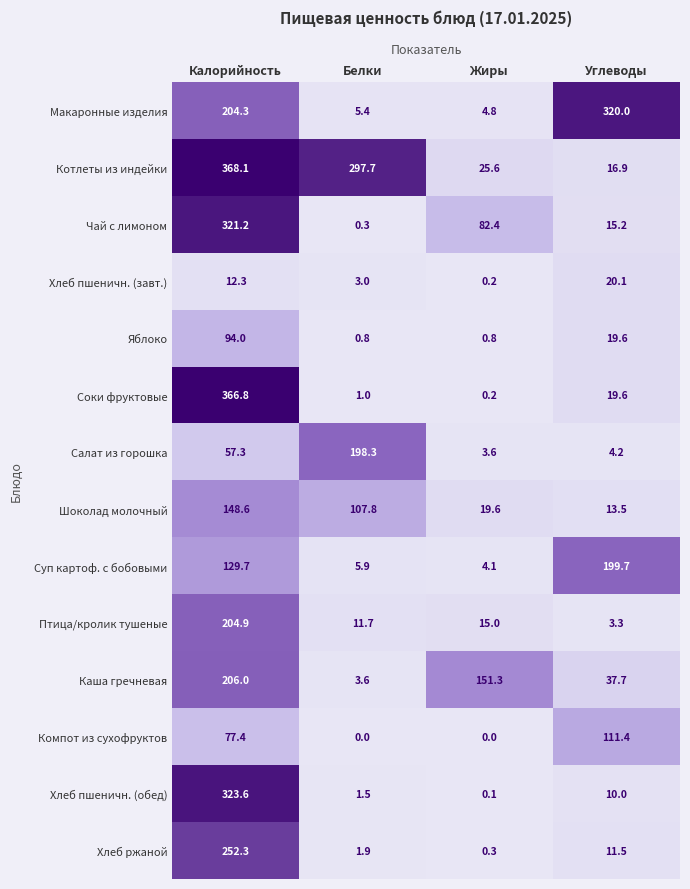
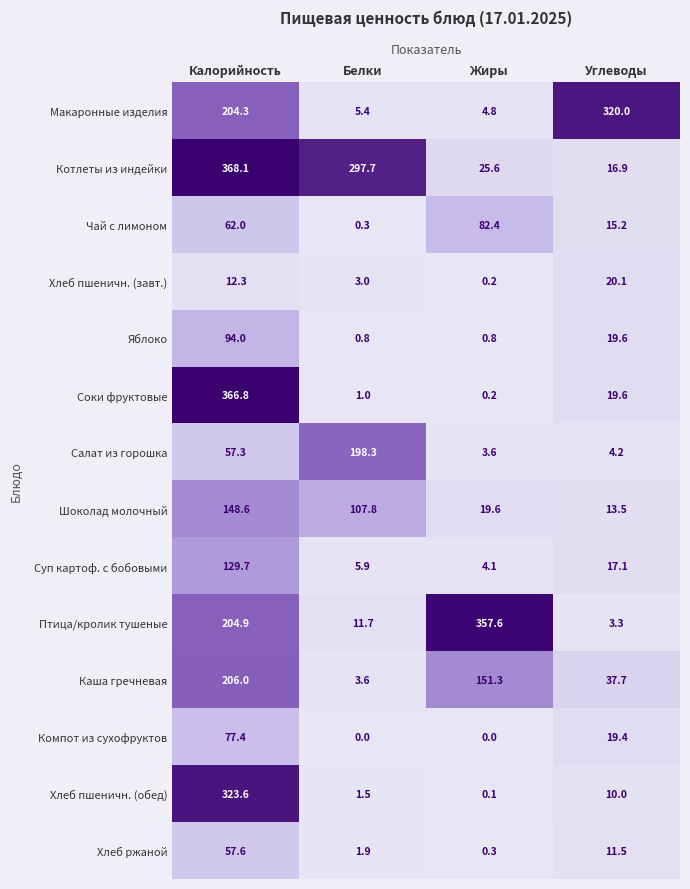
Чай с лимоном, Калорийность: 321.2 -> 62.0
Суп картоф. с бобовыми, Углеводы: 199.7 -> 17.1
Птица/кролик тушеные, Жиры: 15.0 -> 357.6
Компот из сухофруктов, Углеводы: 111.4 -> 19.4
Хлеб ржаной, Калорийность: 252.3 -> 57.6
